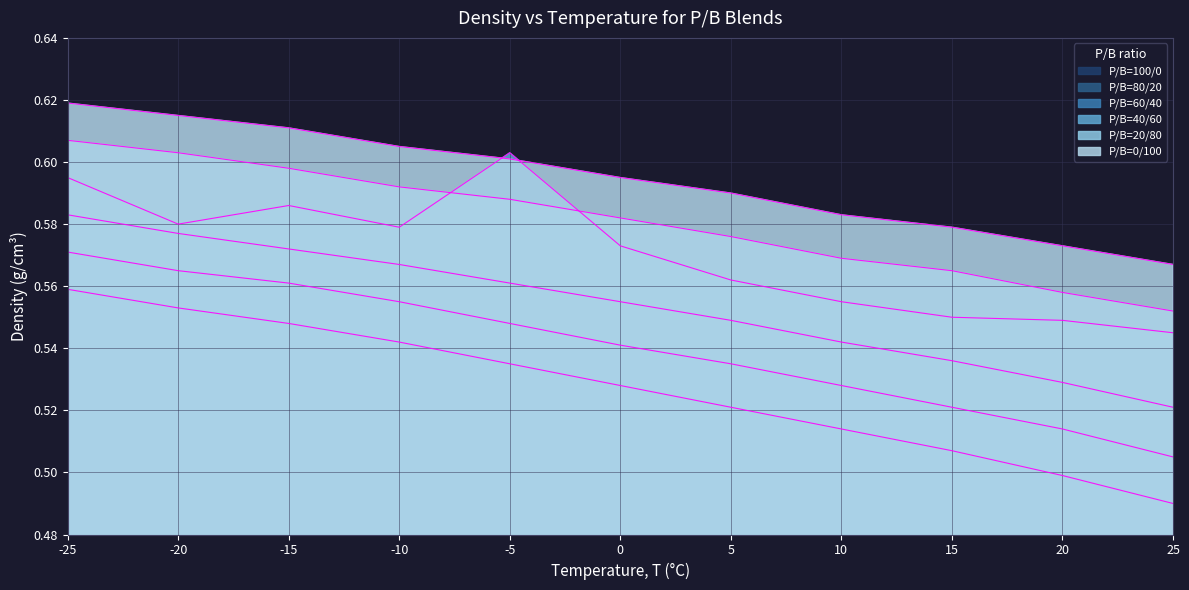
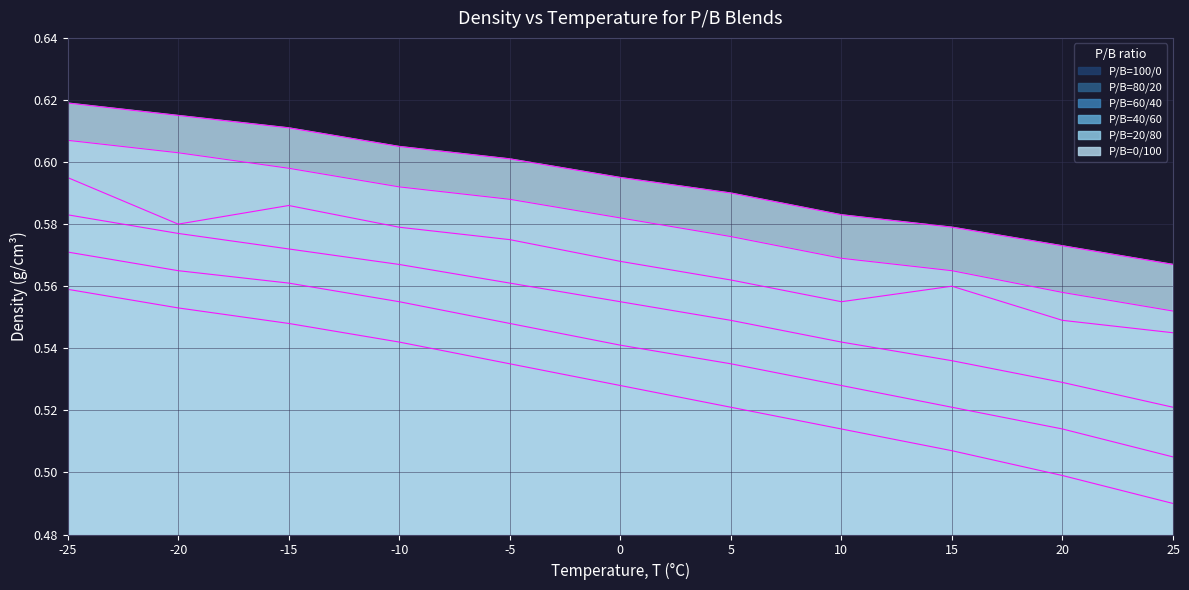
P/B=40/60, -5: 0.603 -> 0.575
P/B=40/60, 0: 0.573 -> 0.568
P/B=40/60, 15: 0.55 -> 0.56
